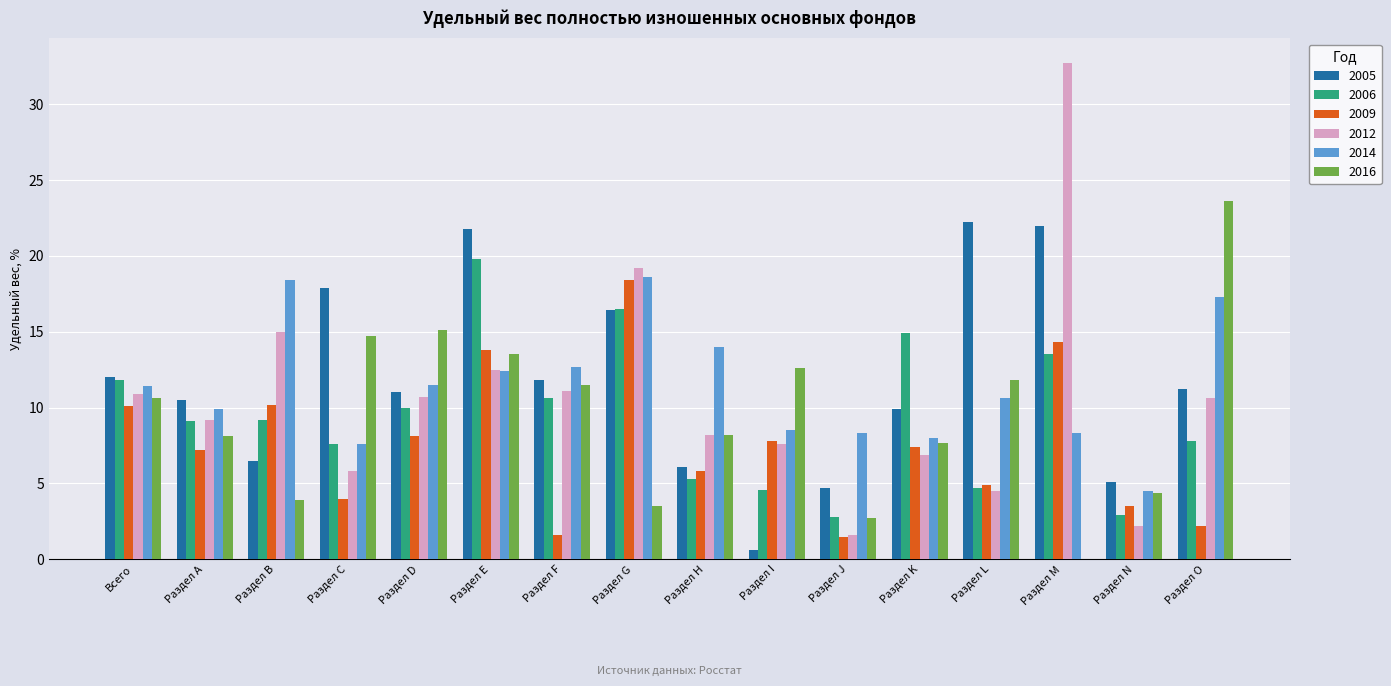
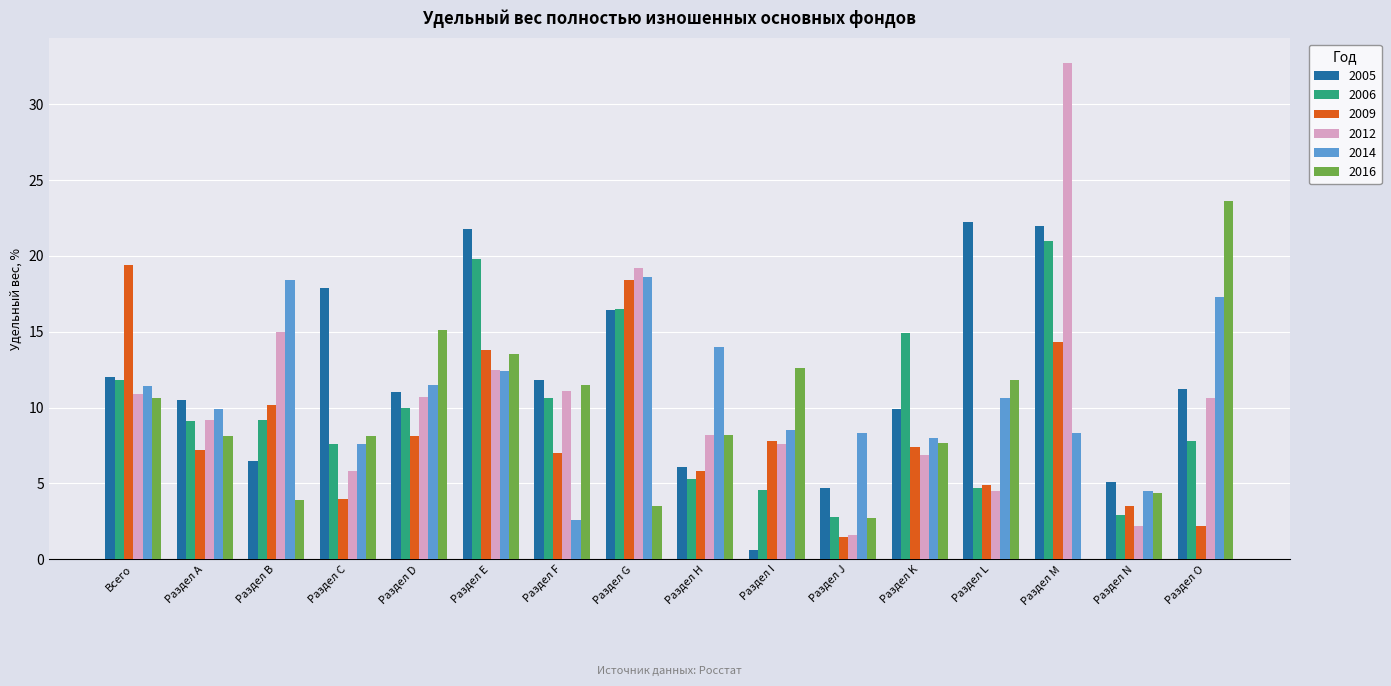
2009, Всего: 10.1 -> 19.4
2016, Раздел С: 14.7 -> 8.1
2009, Раздел F: 1.6 -> 7.0
2014, Раздел F: 12.7 -> 2.6
2006, Раздел M: 13.5 -> 21.0
